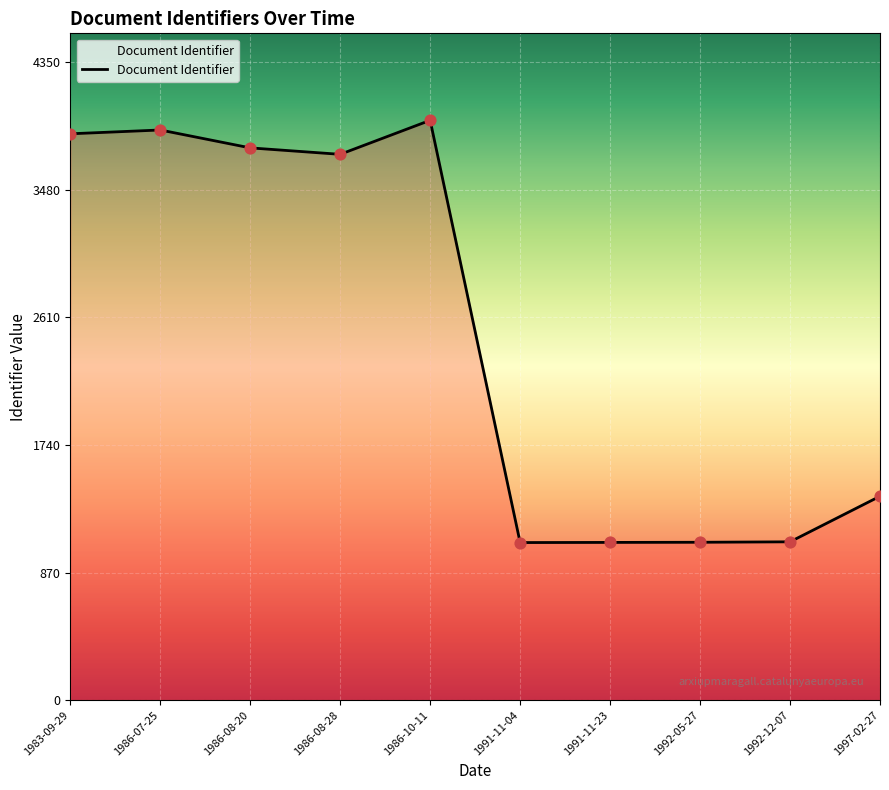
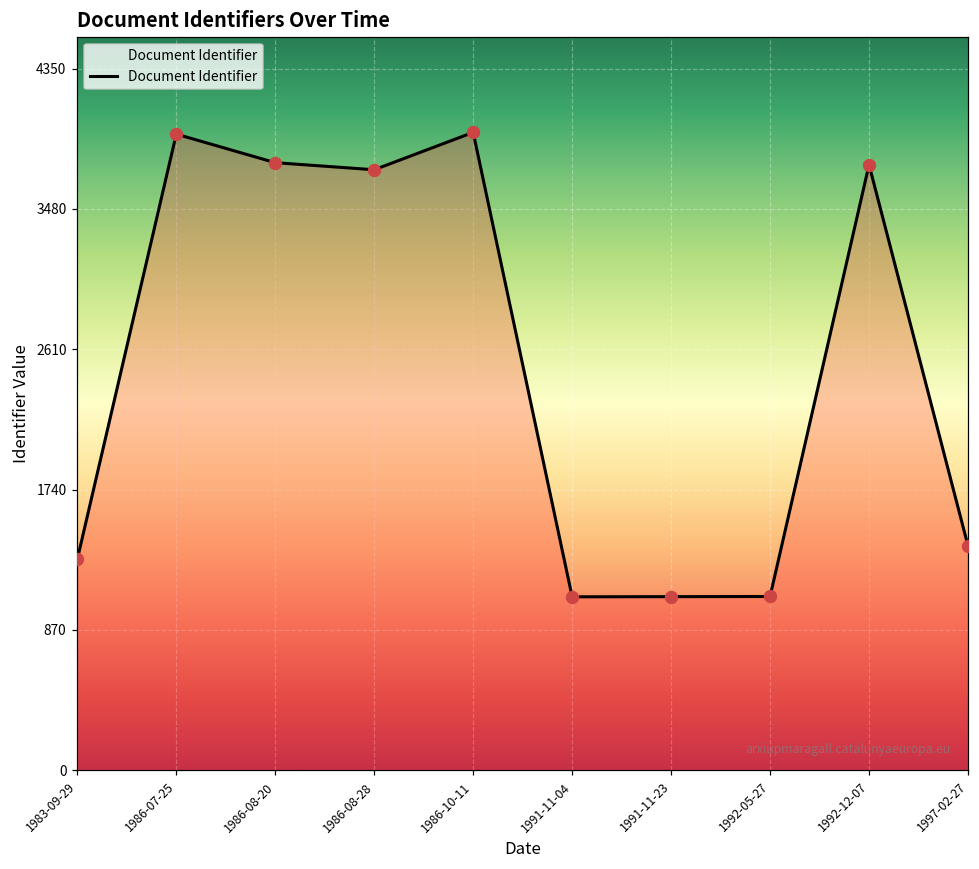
1983-09-29: 3860 -> 1310
1986-07-25: 3890 -> 3940
1992-12-07: 1080 -> 3750
